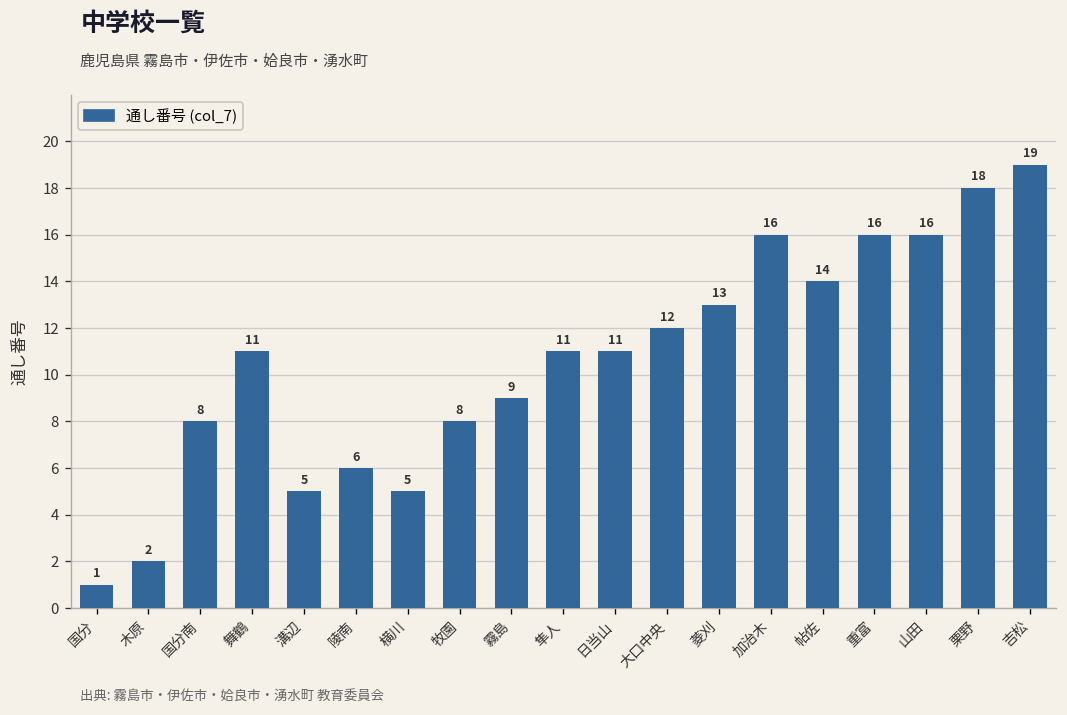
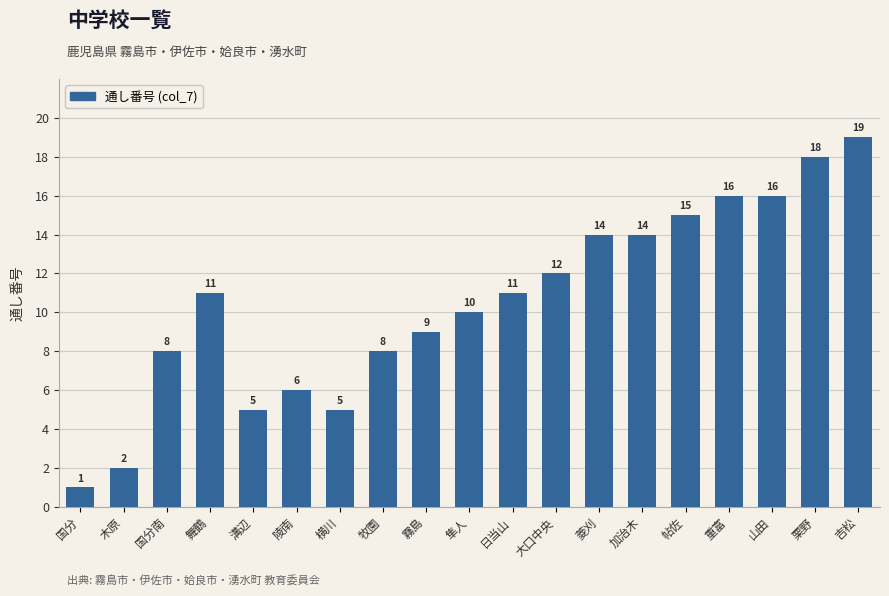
隼人: 11 -> 10
菱刈: 13 -> 14
加治木: 16 -> 14
帖佐: 14 -> 15
